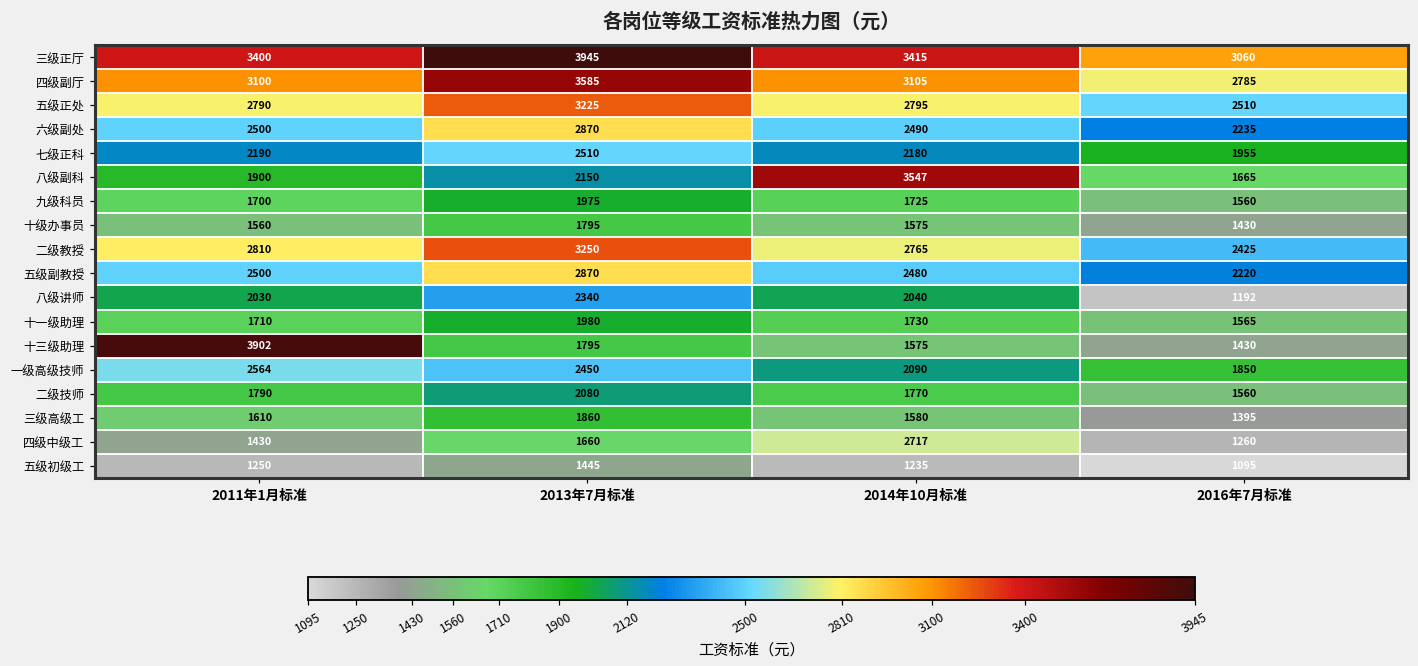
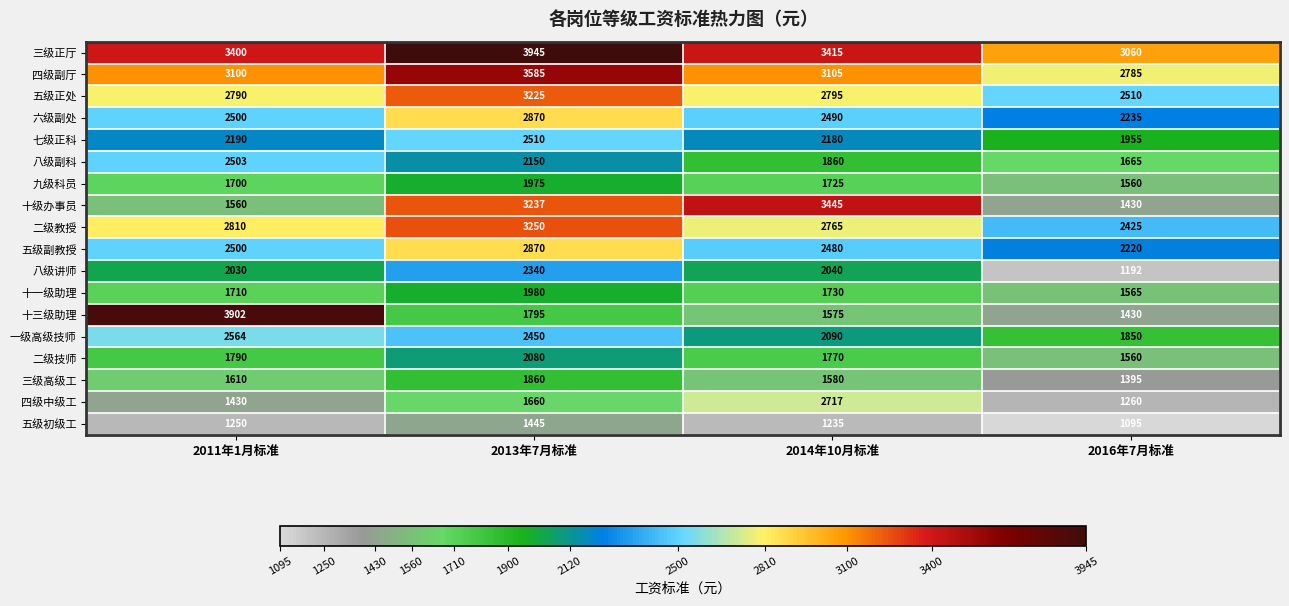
八级副科, 2011年1月标准: 1900 -> 2503
八级副科, 2014年10月标准: 3547 -> 1860
十级办事员, 2013年7月标准: 1795 -> 3237
十级办事员, 2014年10月标准: 1575 -> 3445
